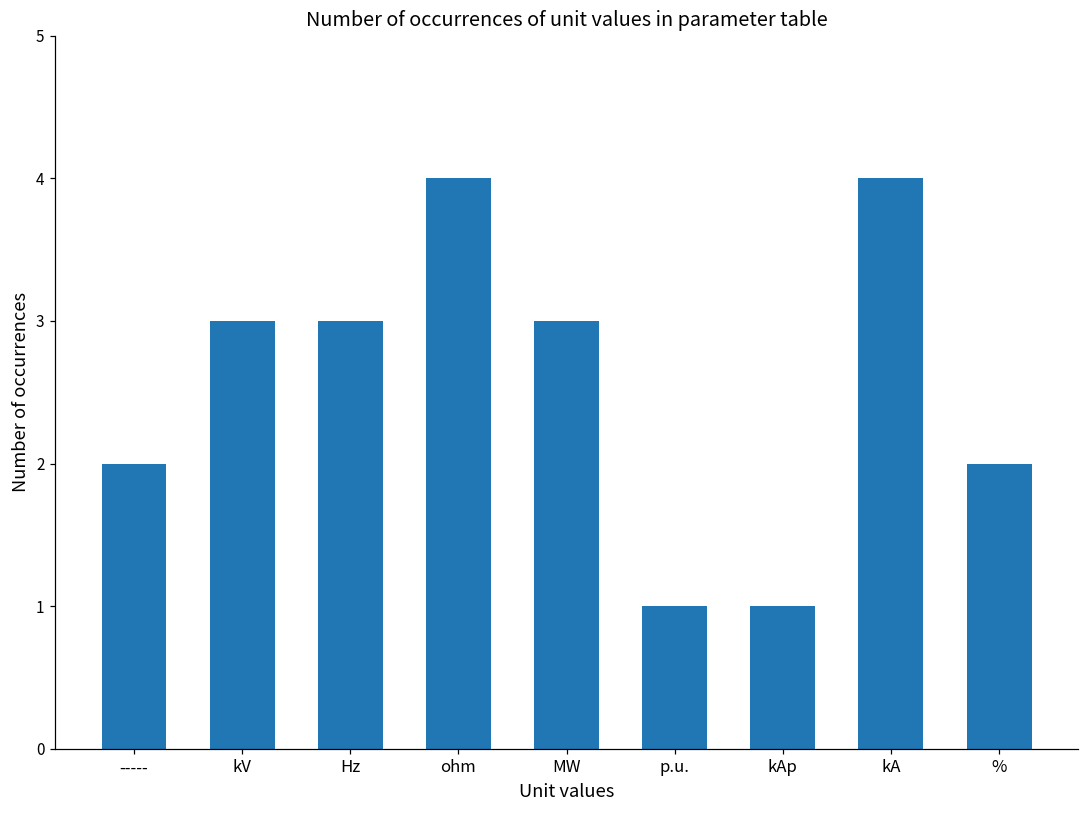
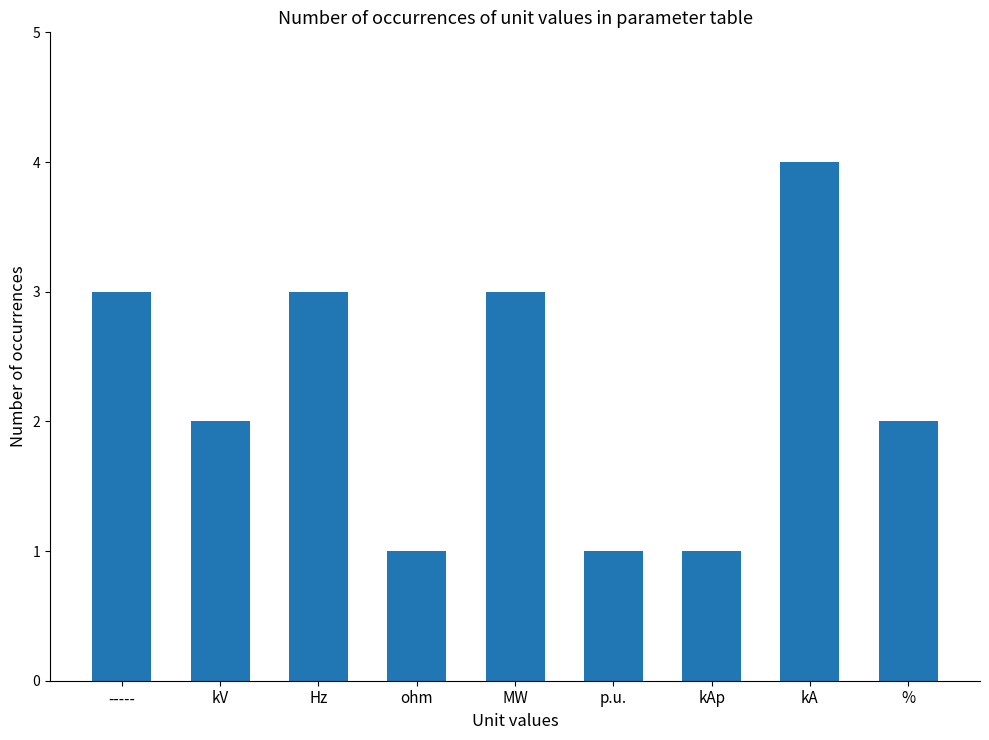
-----: 2 -> 3
kV: 3 -> 2
ohm: 4 -> 1
